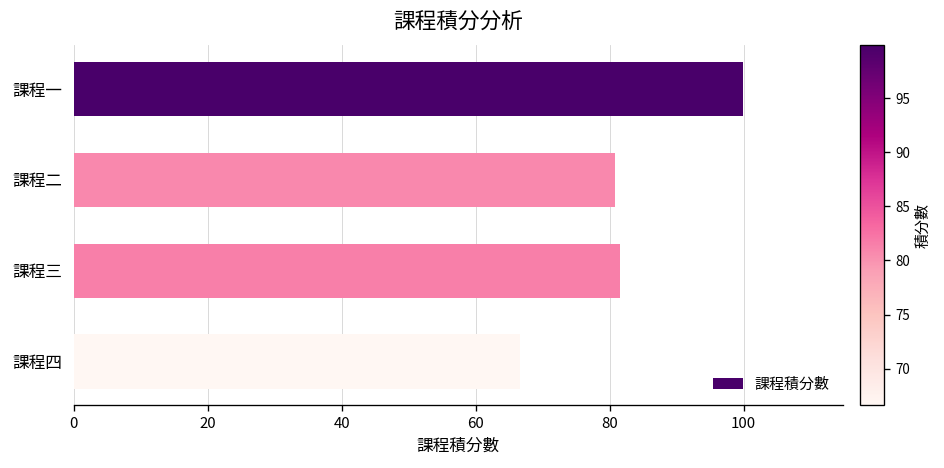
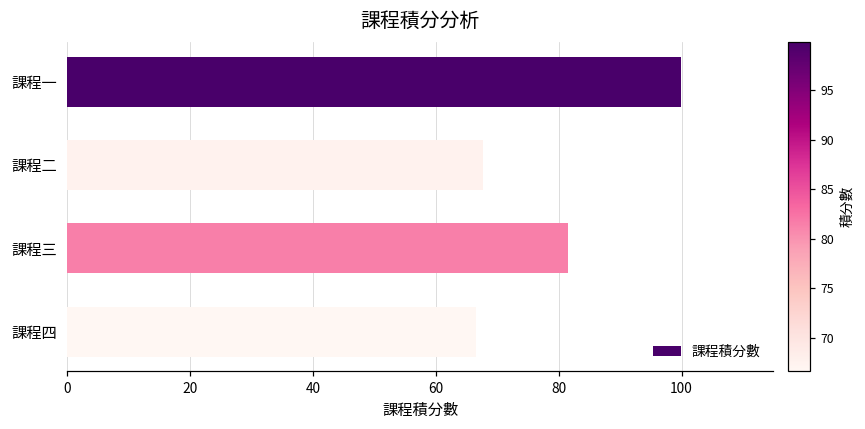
課程二: 81 -> 68
